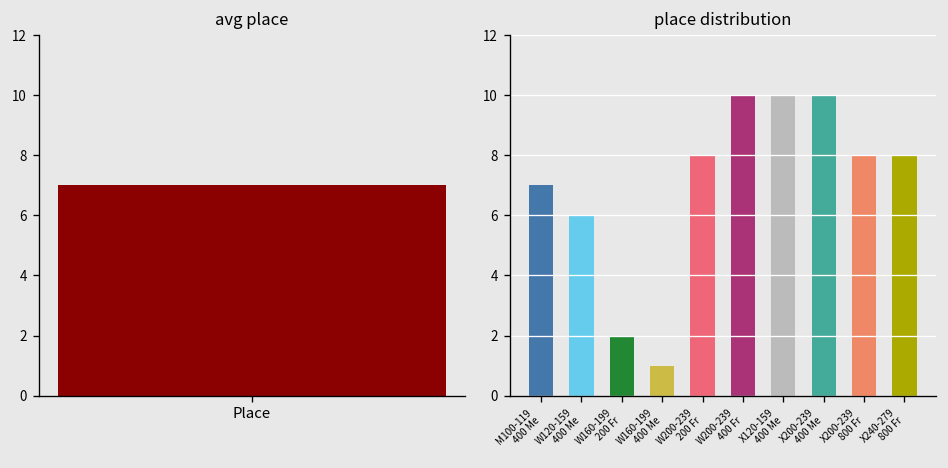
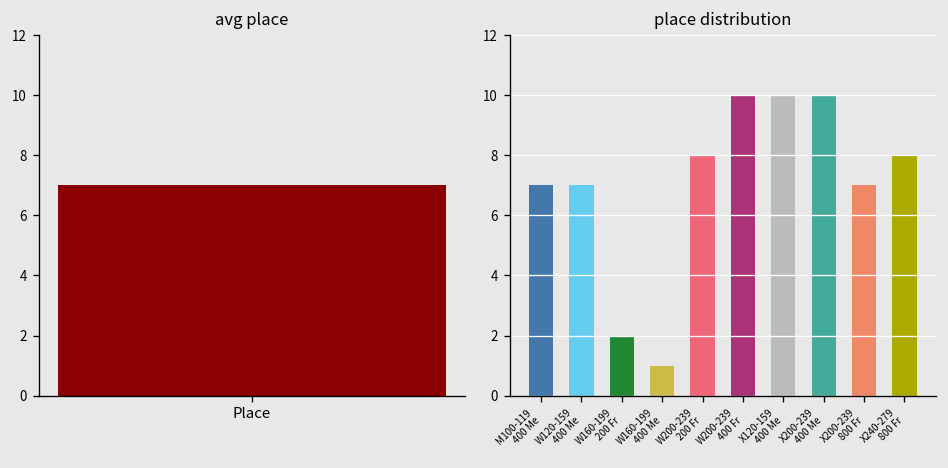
place distribution, W120-159 400 Me: 6 -> 7
place distribution, X200-239 800 Fr: 8 -> 7
